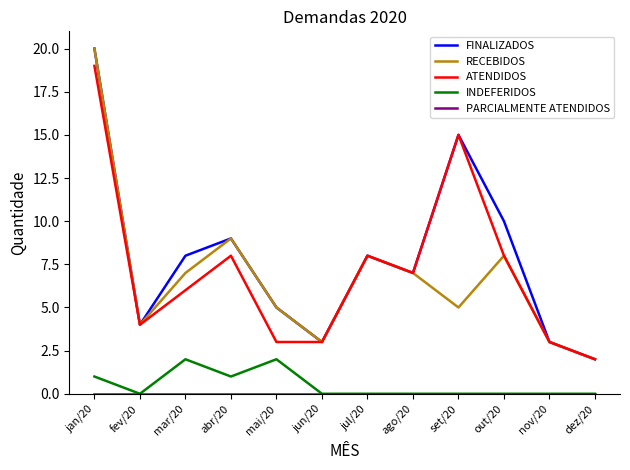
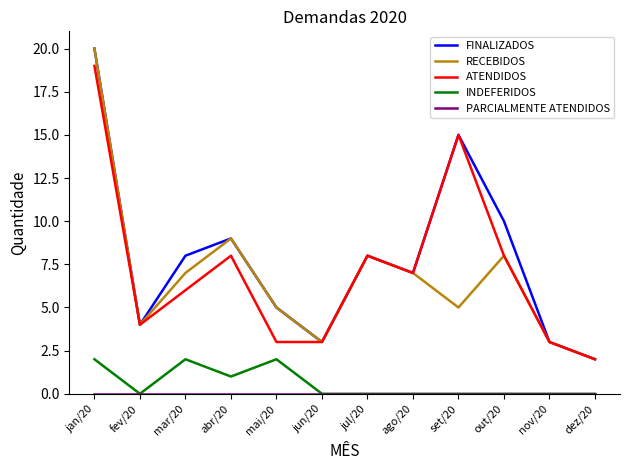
INDEFERIDOS, jan/20: 1 -> 2
